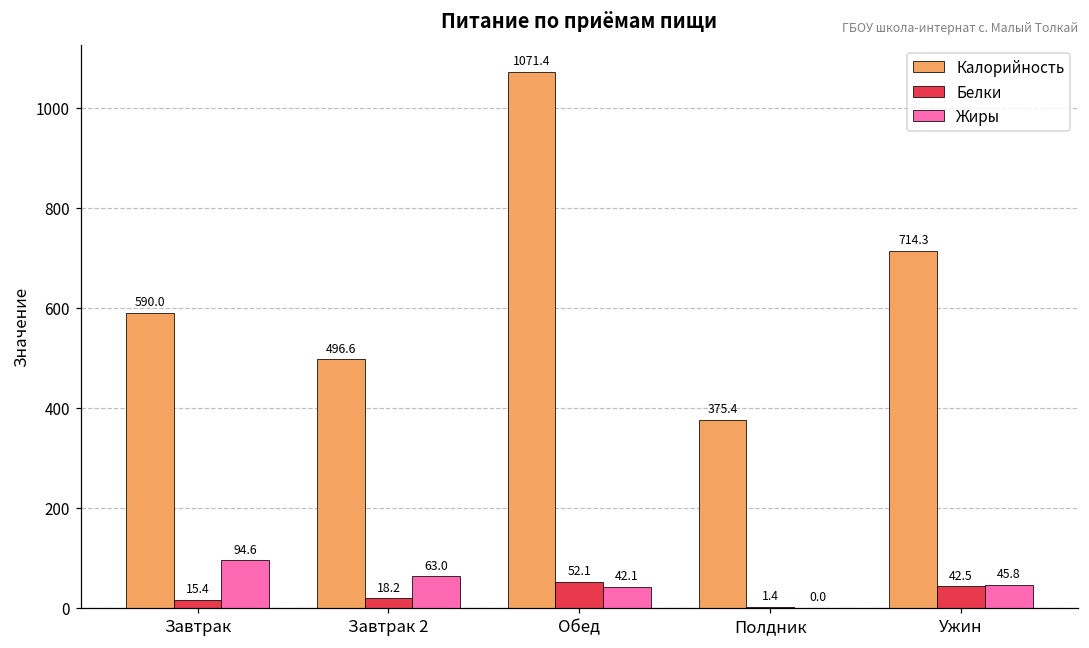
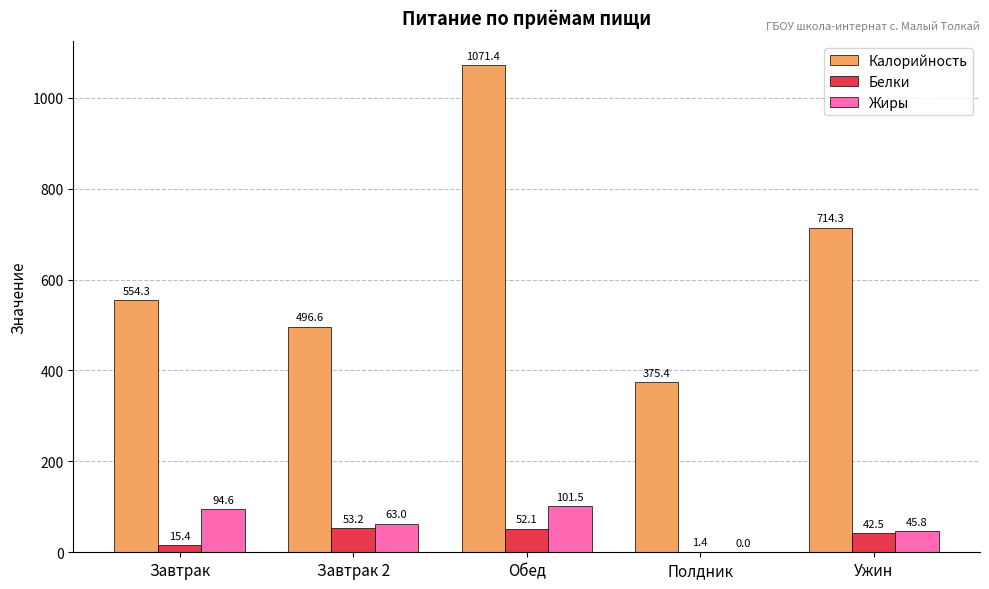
Калорийность, Завтрак: 590.0 -> 554.3
Белки, Завтрак 2: 18.2 -> 53.2
Жиры, Обед: 42.1 -> 101.5
